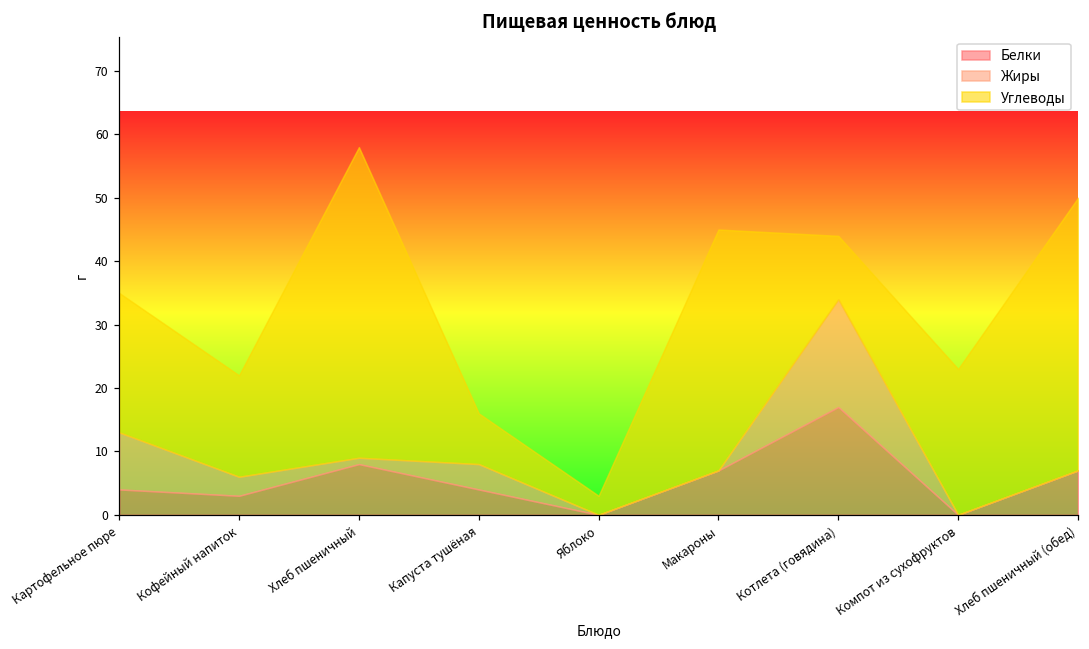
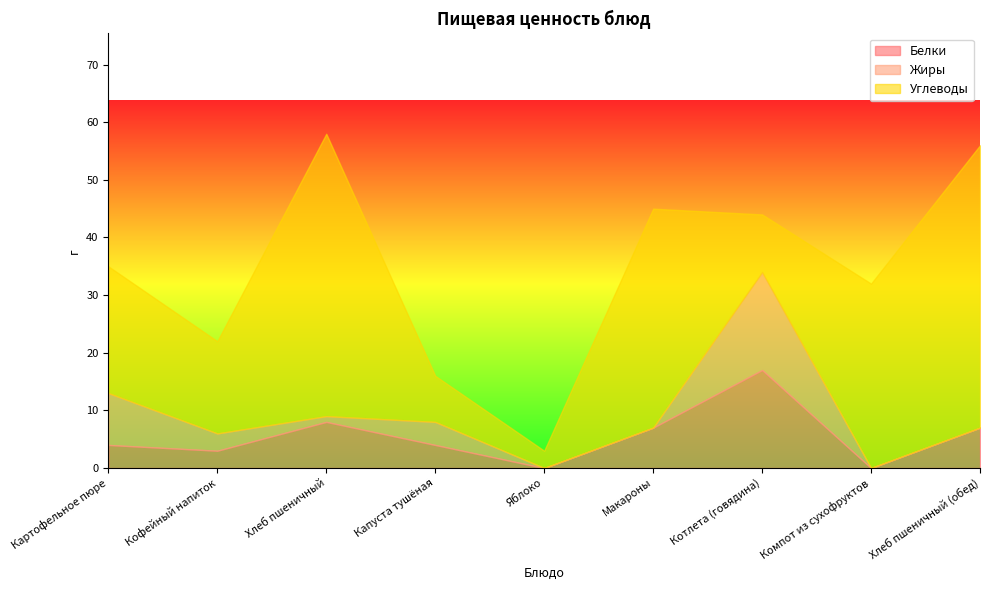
Углеводы, Компот из сухофруктов: 23 -> 32
Углеводы, Хлеб пшеничный (обед): 43 -> 49
